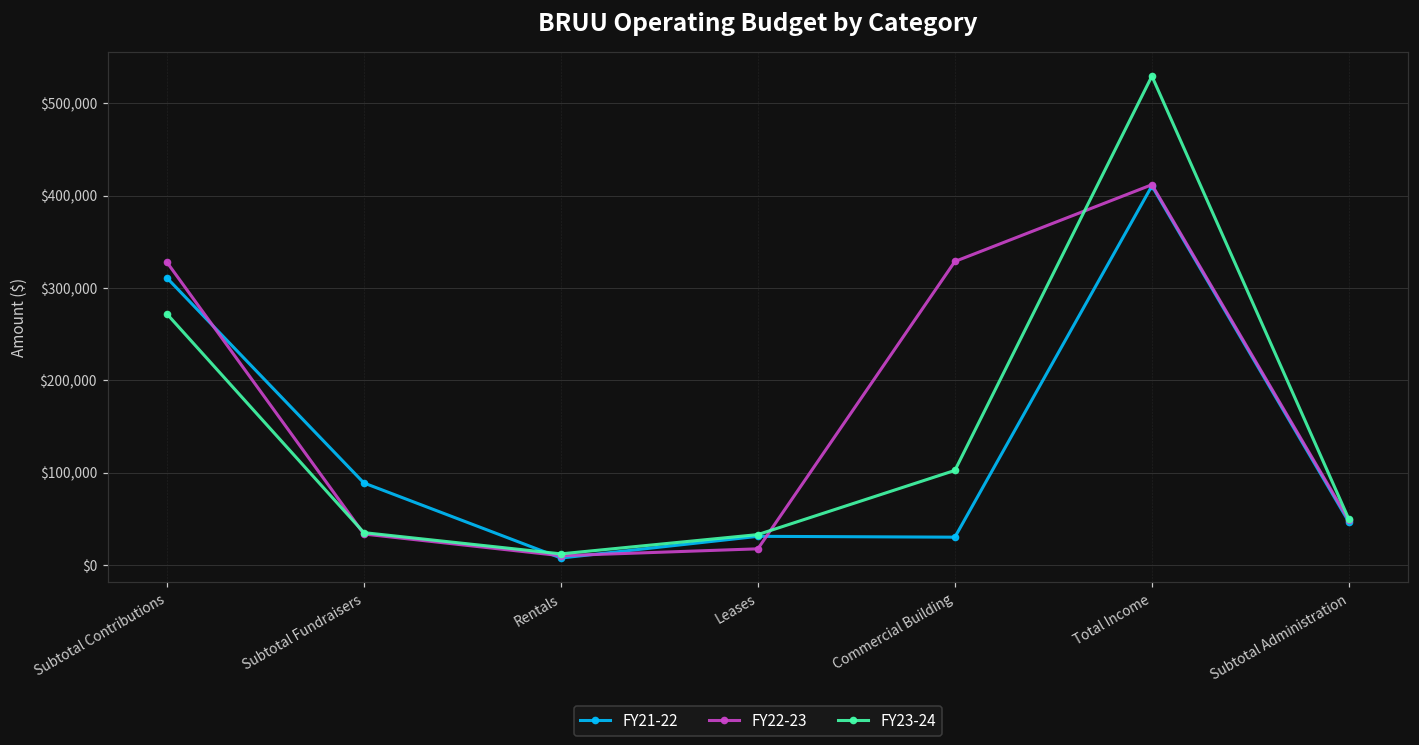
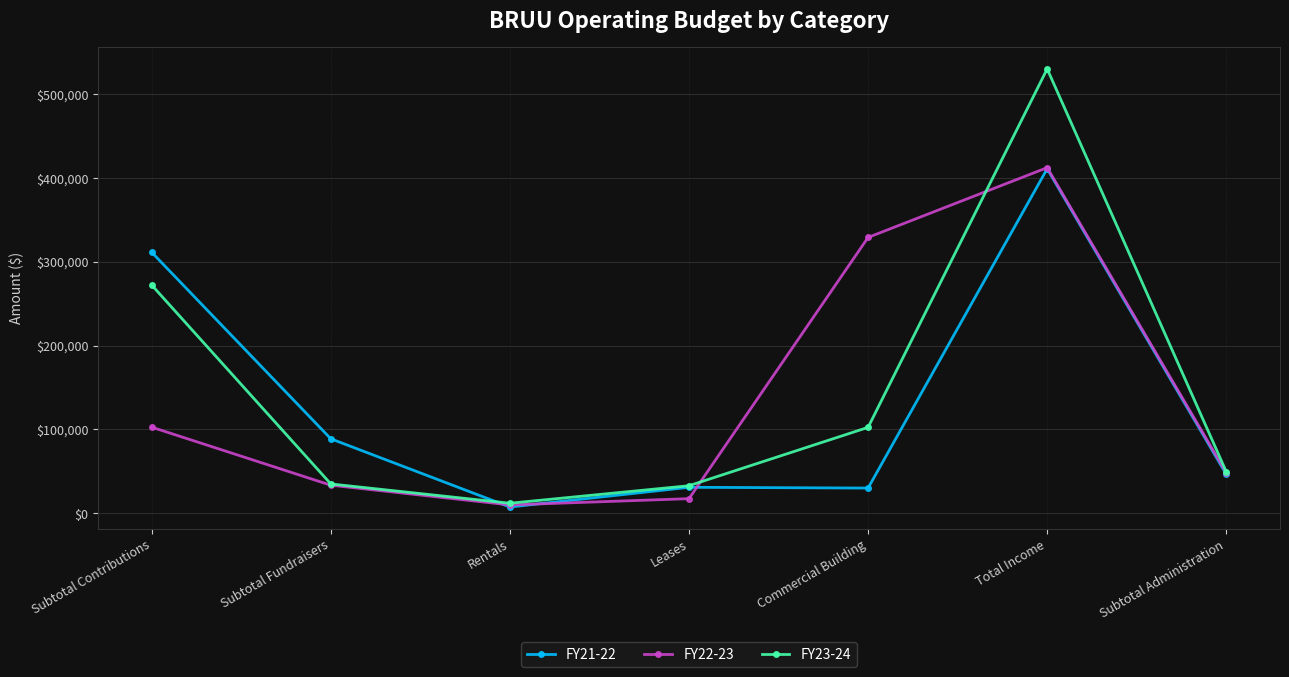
FY22-23, Subtotal Contributions: $330,000 -> $100,000
